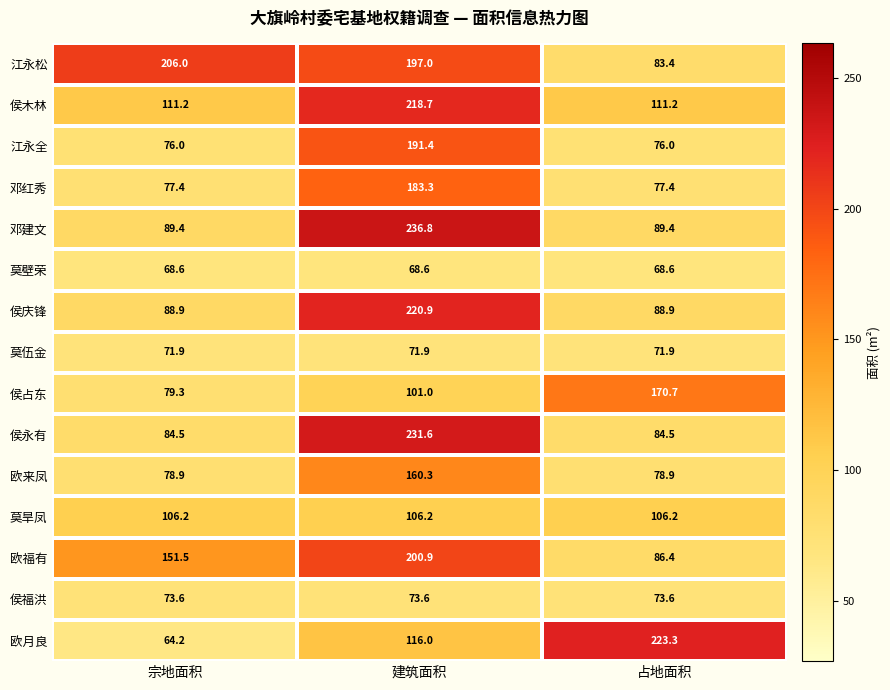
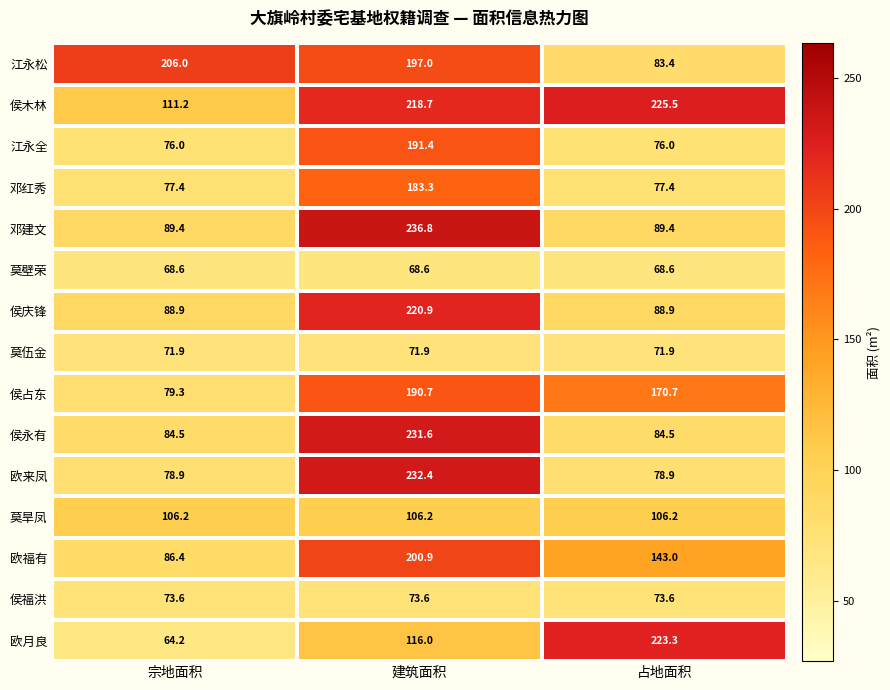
侯木林, 占地面积: 111.2 -> 225.5
侯占东, 建筑面积: 101.0 -> 190.7
欧来凤, 建筑面积: 160.3 -> 232.4
欧福有, 宗地面积: 151.5 -> 86.4
欧福有, 占地面积: 86.4 -> 143.0
